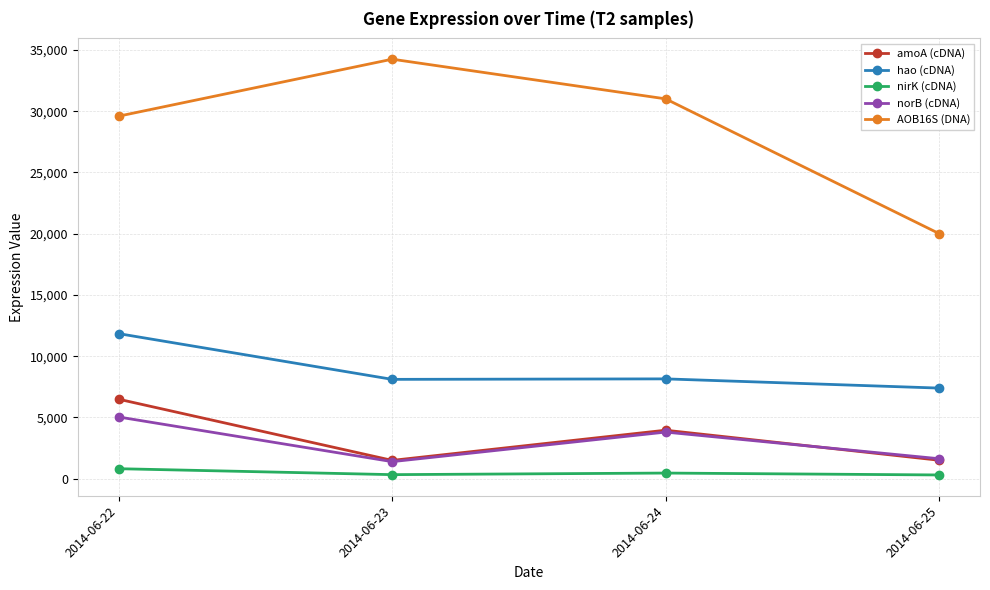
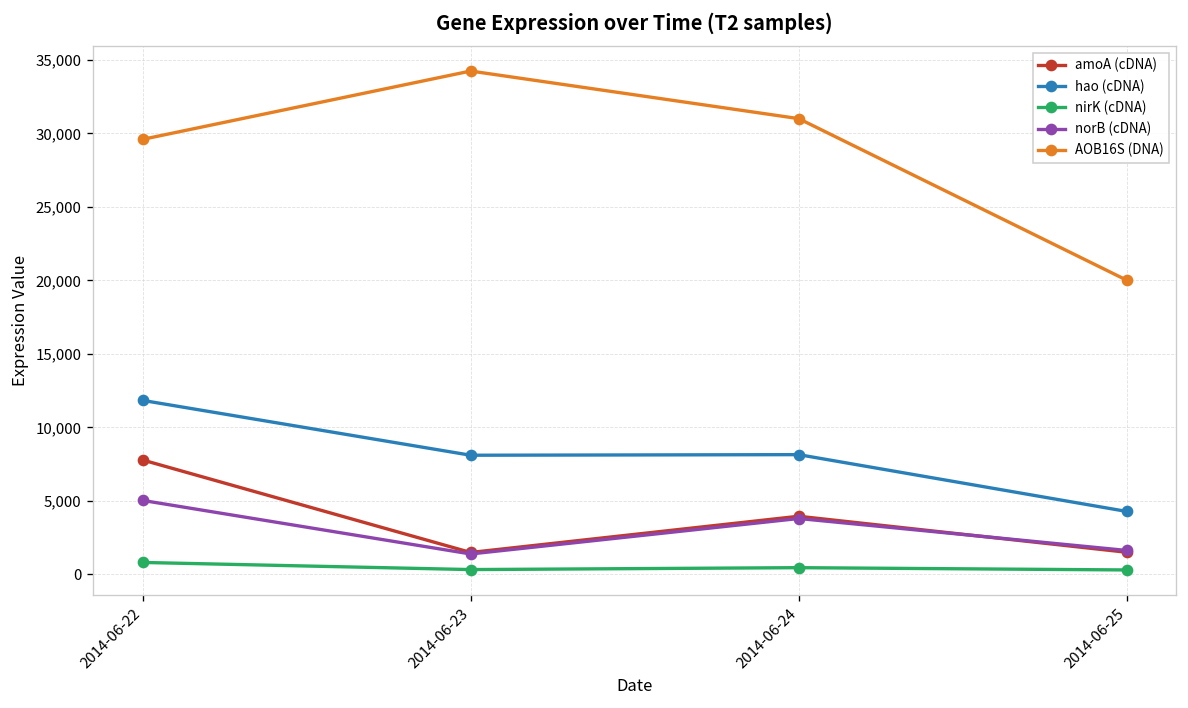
amoA (cDNA), 2014-06-22: 6,500 -> 7,800
hao (cDNA), 2014-06-25: 7,400 -> 4,300
